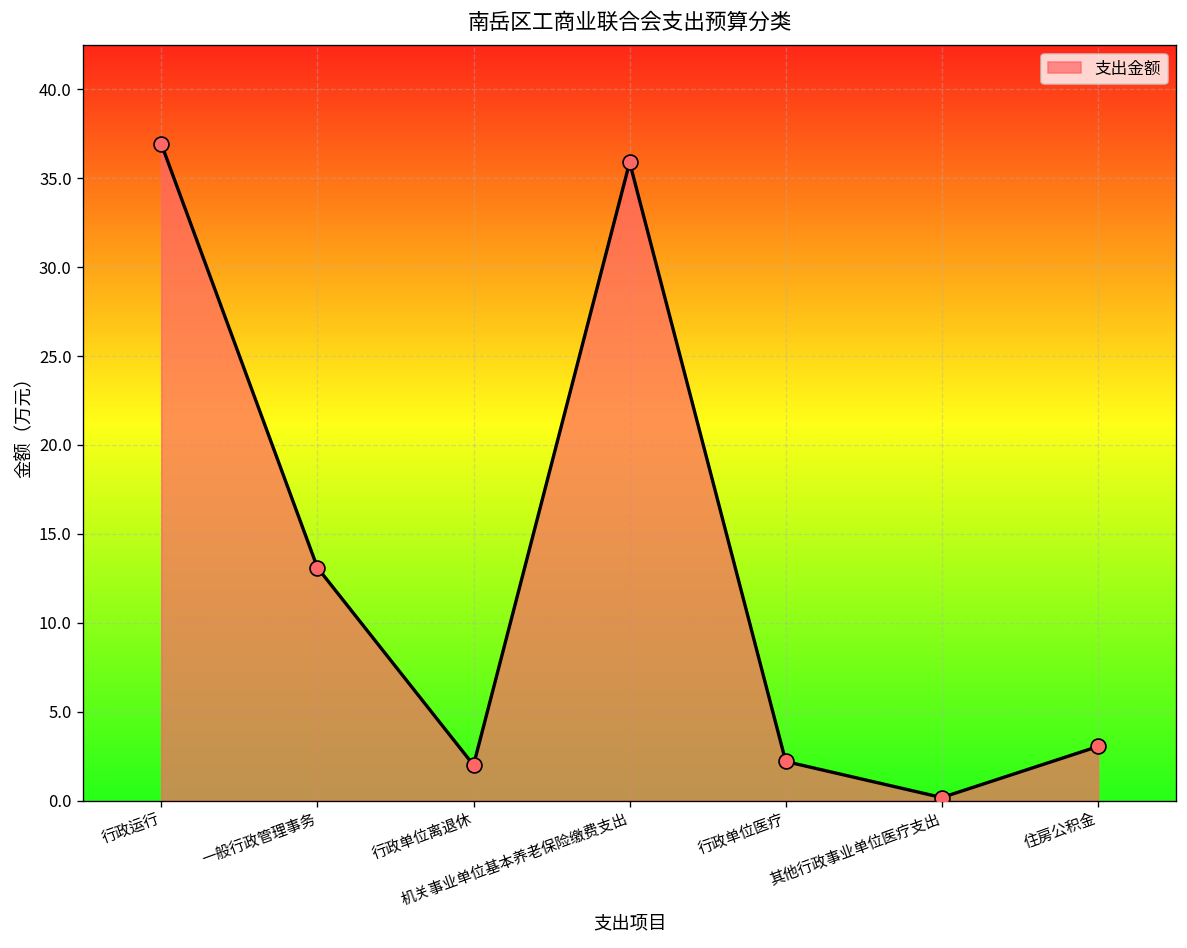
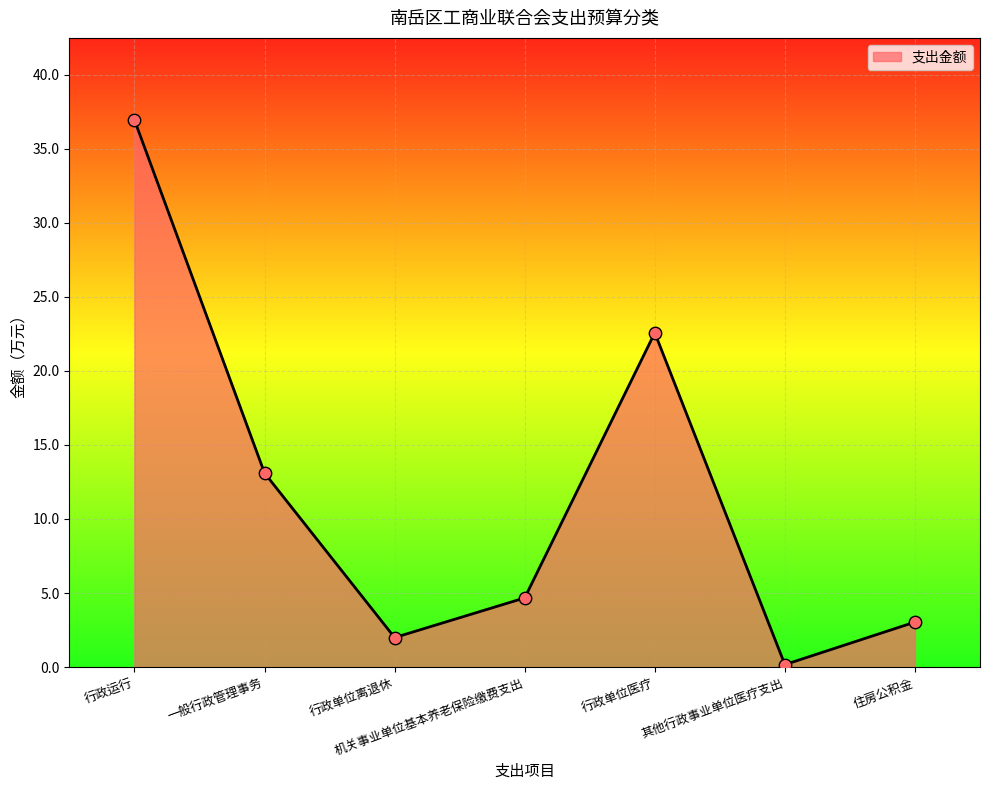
机关事业单位基本养老保险缴费支出: 35.9 -> 4.7
行政单位医疗: 2.2 -> 22.6
